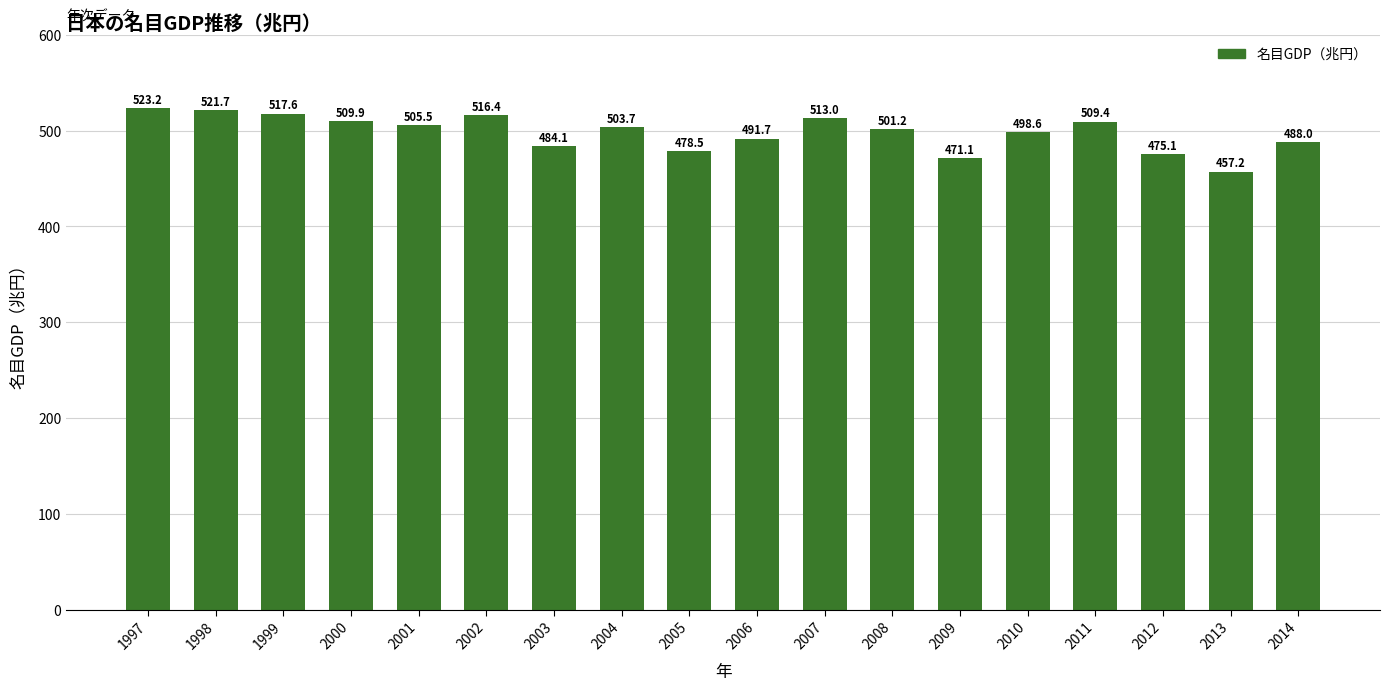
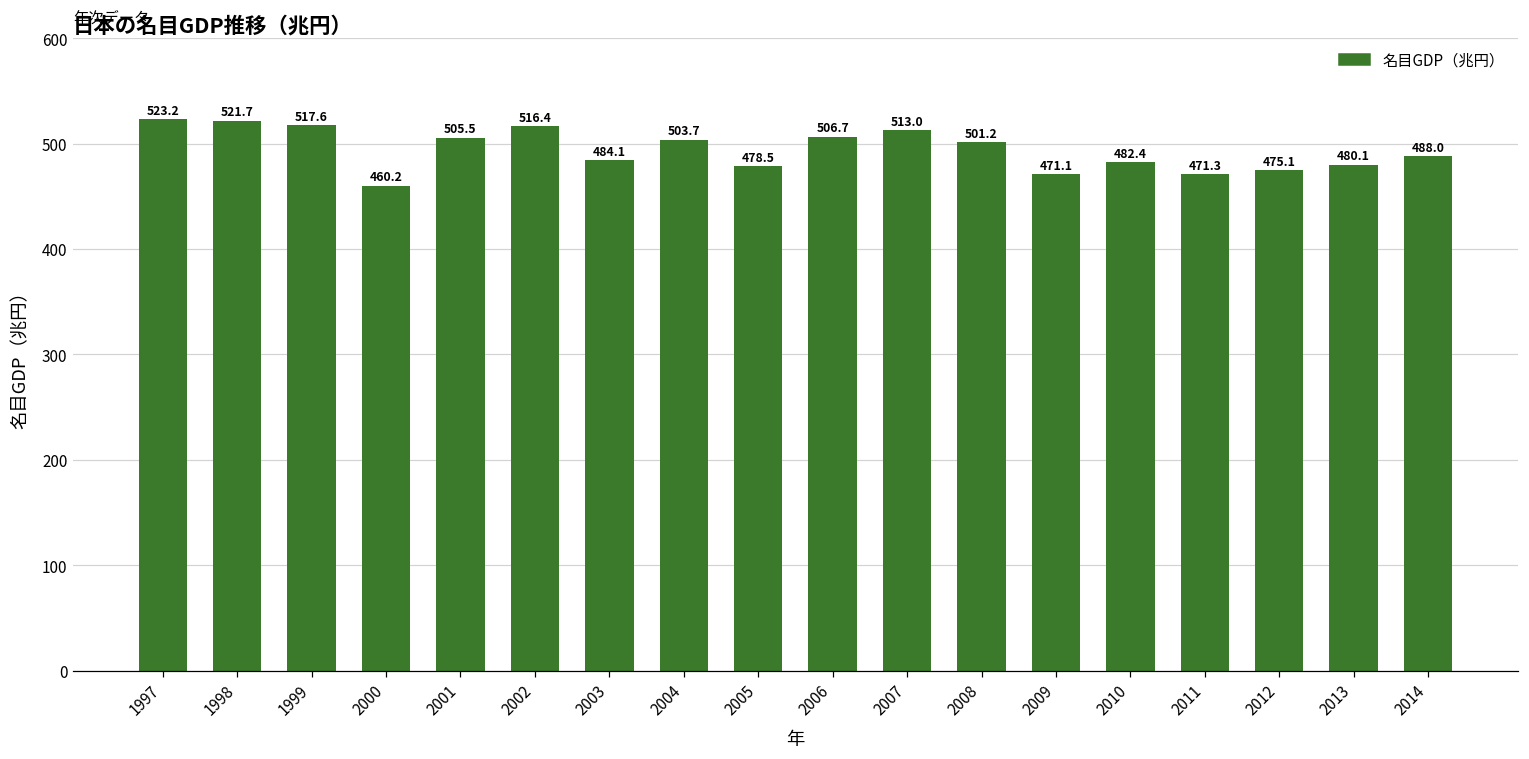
2000: 509.9 -> 460.2
2006: 491.7 -> 506.7
2010: 498.6 -> 482.4
2011: 509.4 -> 471.3
2013: 457.2 -> 480.1
